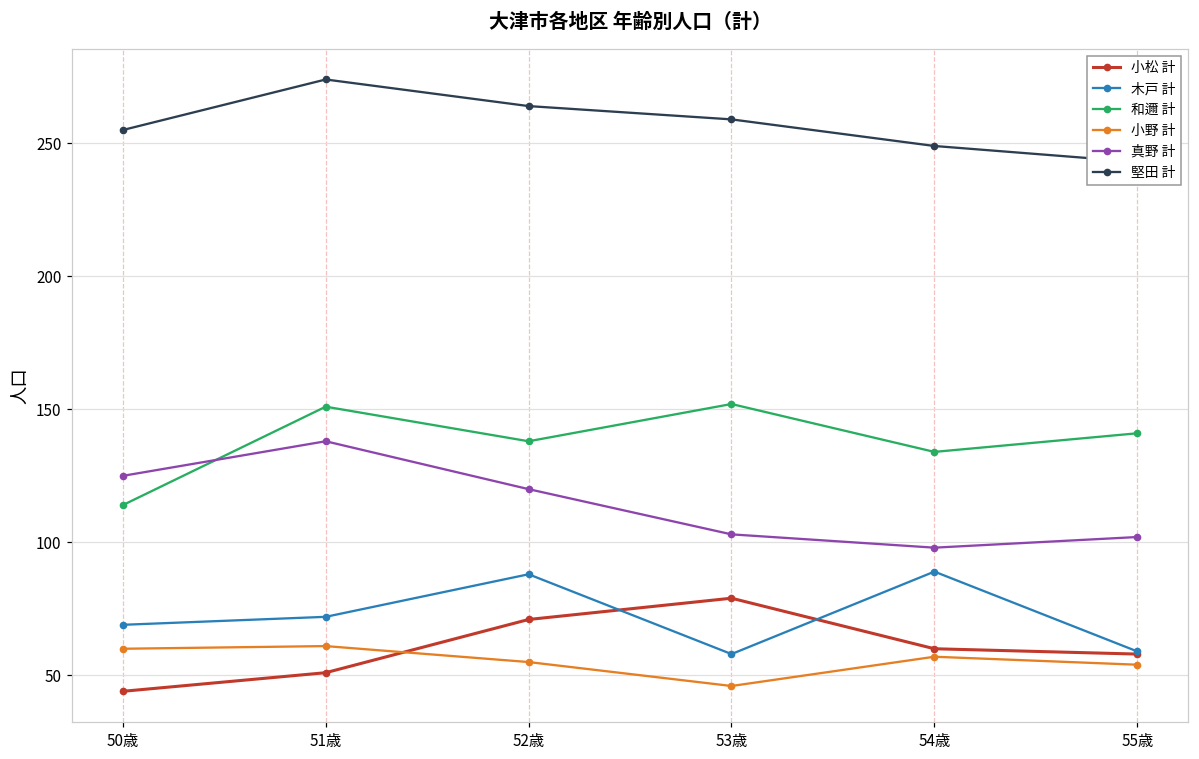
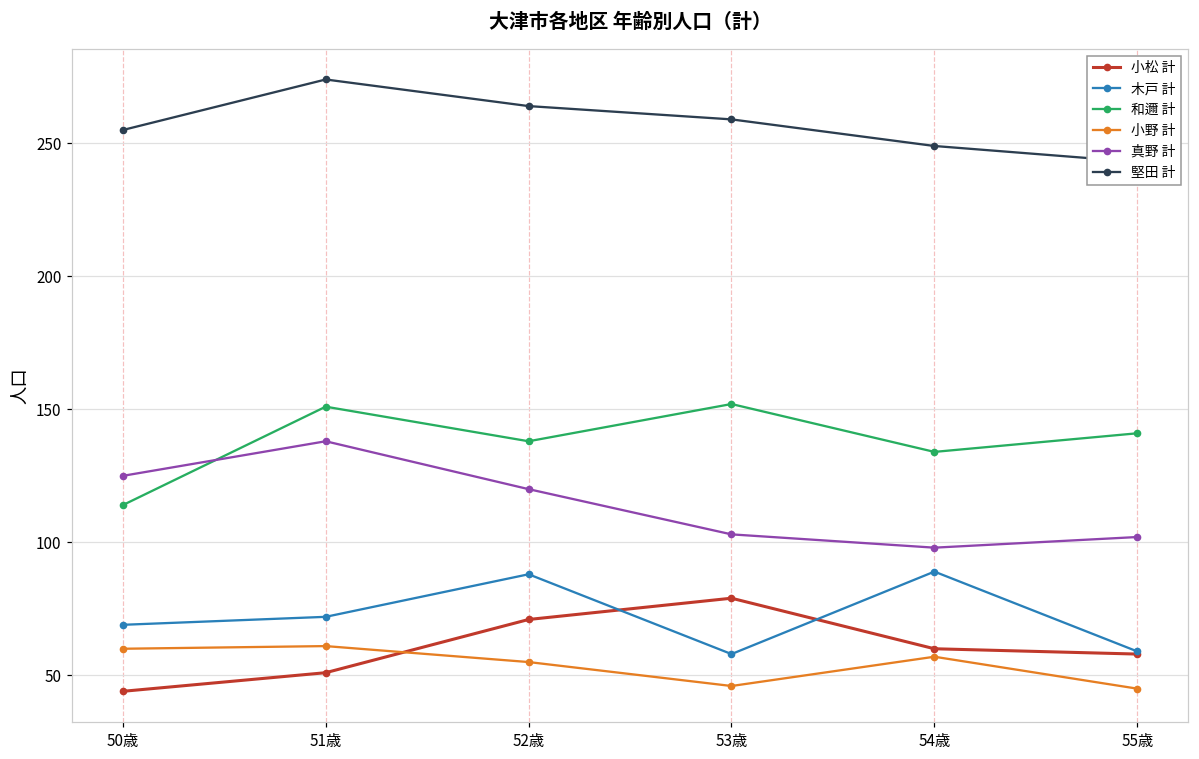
小野 計, 55歳: 54 -> 45
